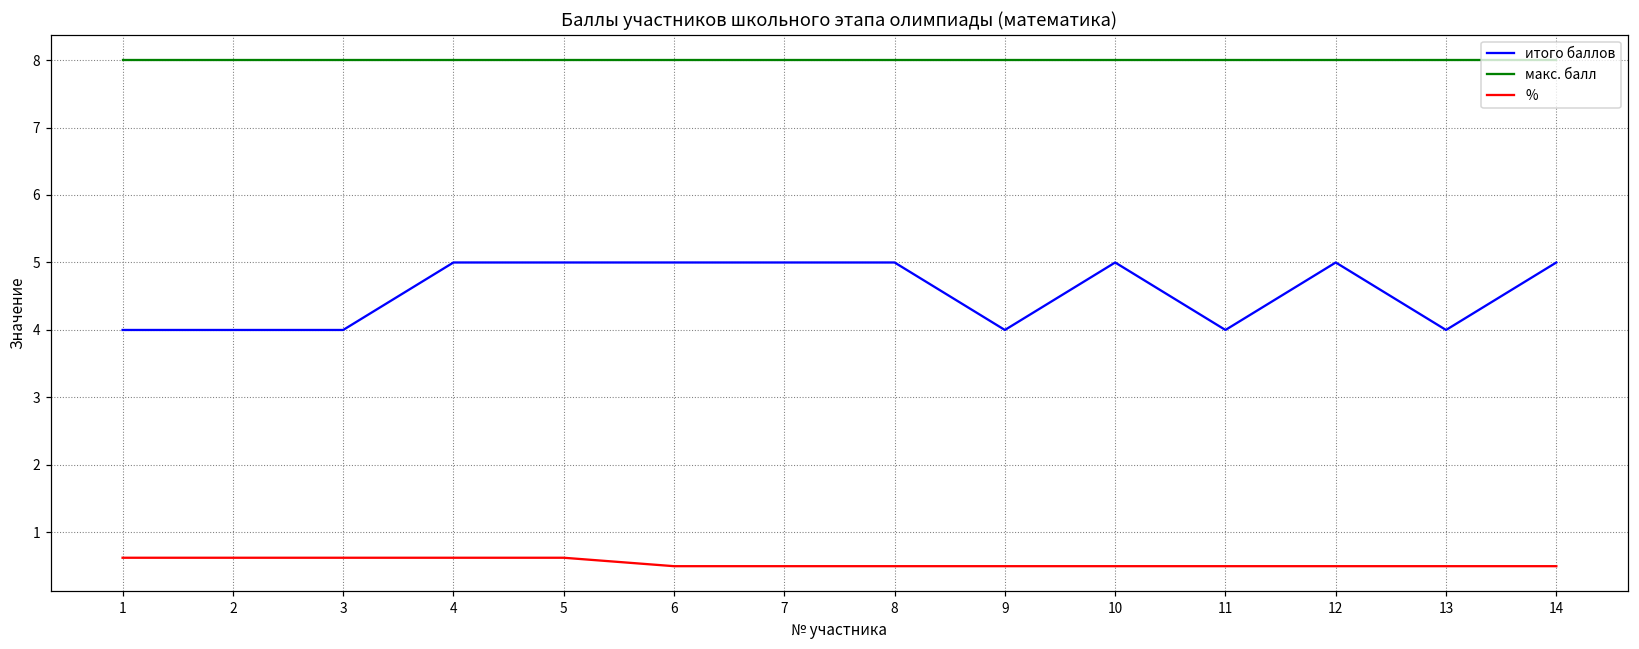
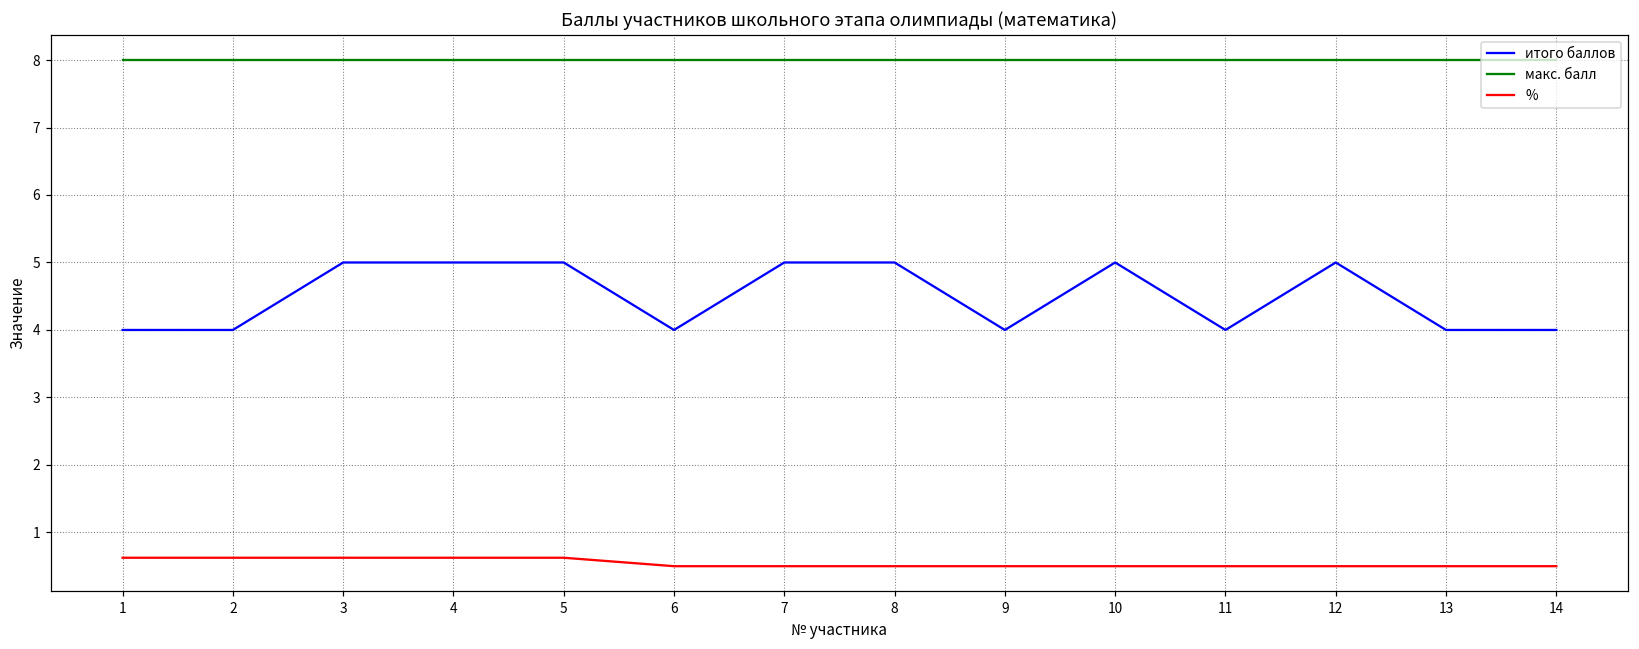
итого баллов, 3: 4 -> 5
итого баллов, 6: 5 -> 4
итого баллов, 14: 5 -> 4
